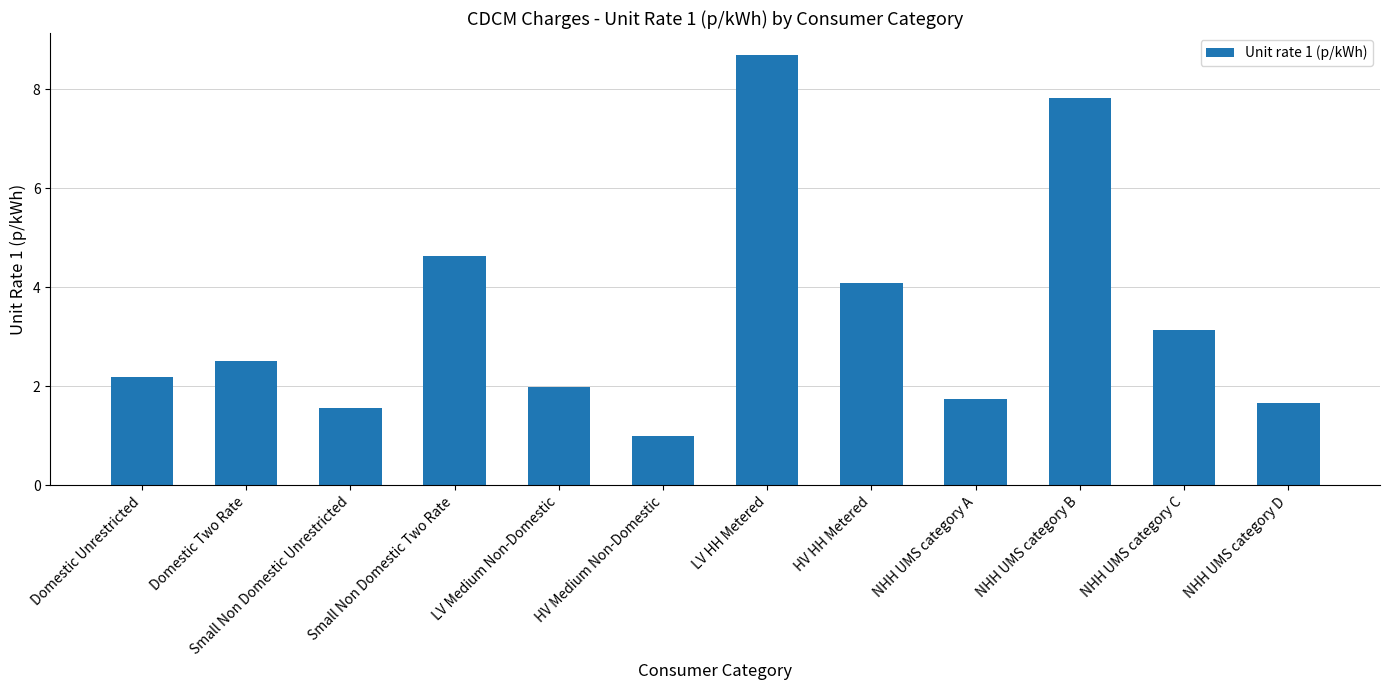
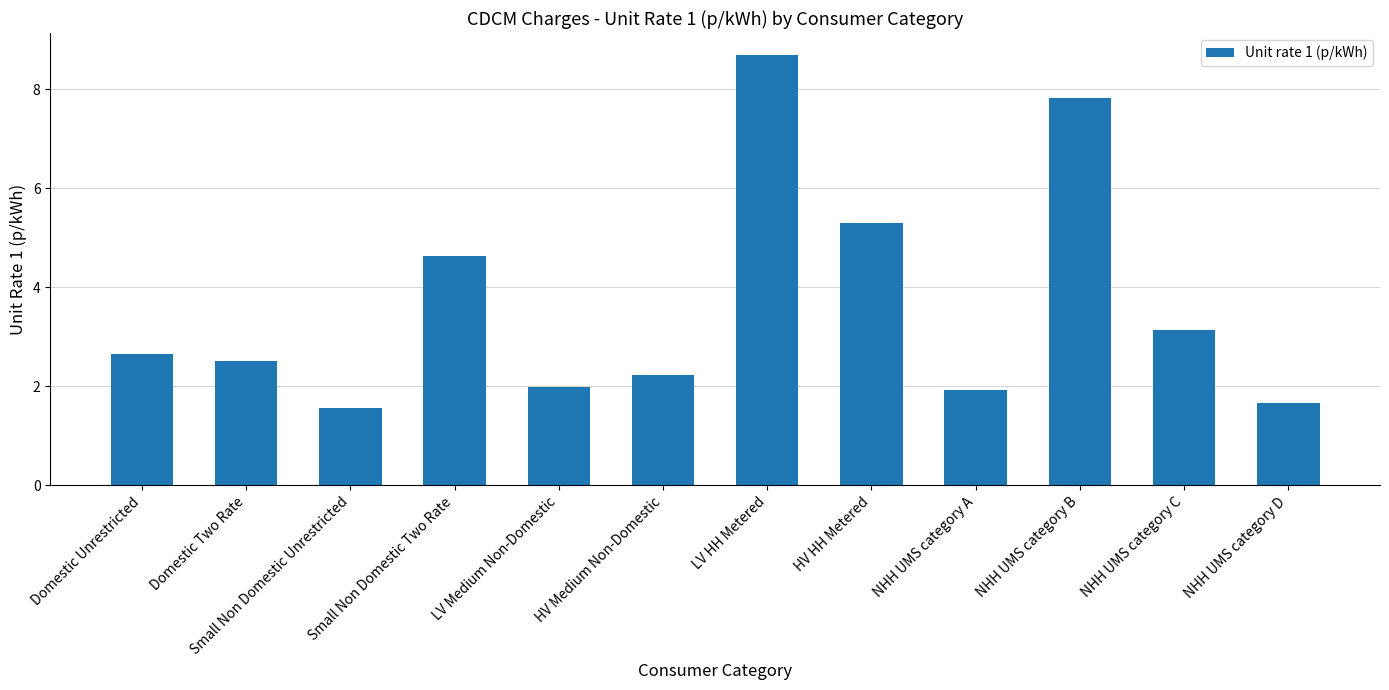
Domestic Unrestricted: 2.2 -> 2.7
HV Medium Non-Domestic: 1.0 -> 2.2
HV HH Metered: 4.1 -> 5.3
NHH UMS category A: 1.7 -> 1.9
